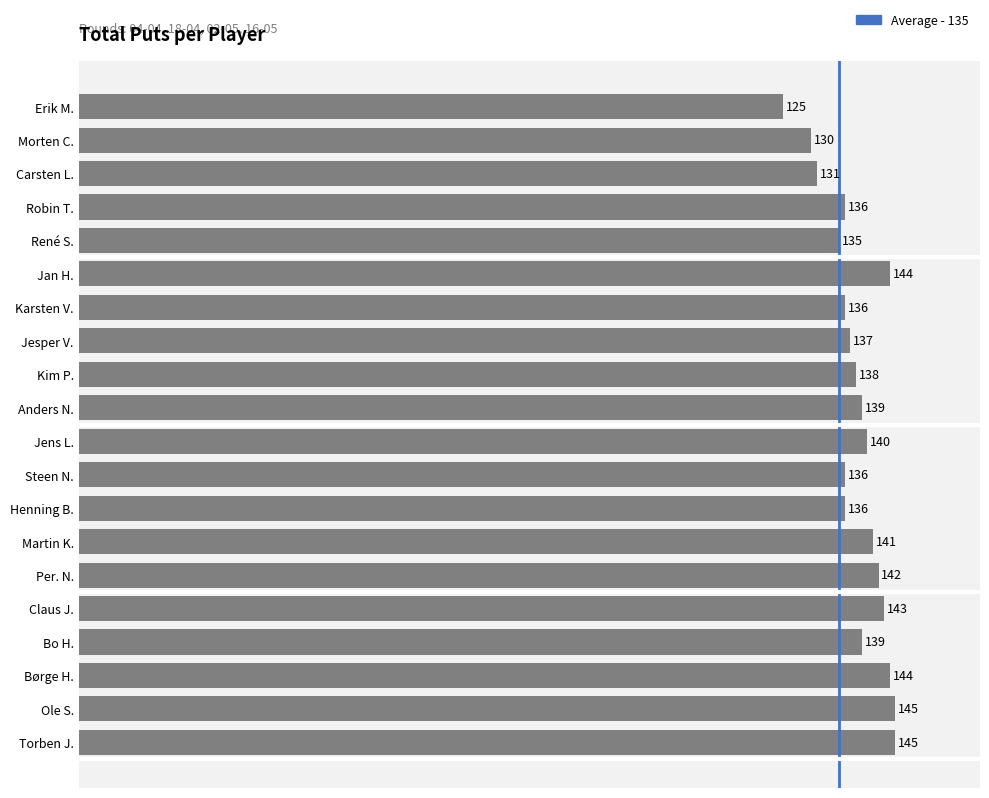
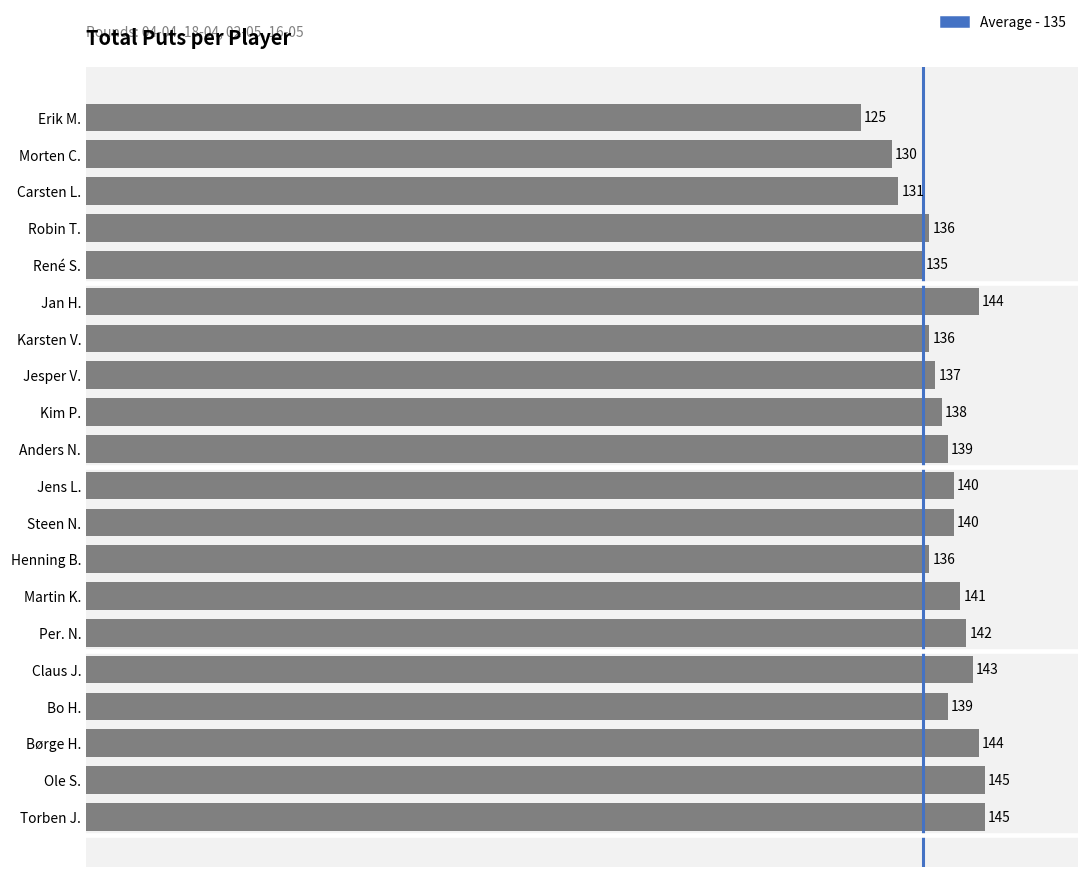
Steen N.: 136 -> 140
